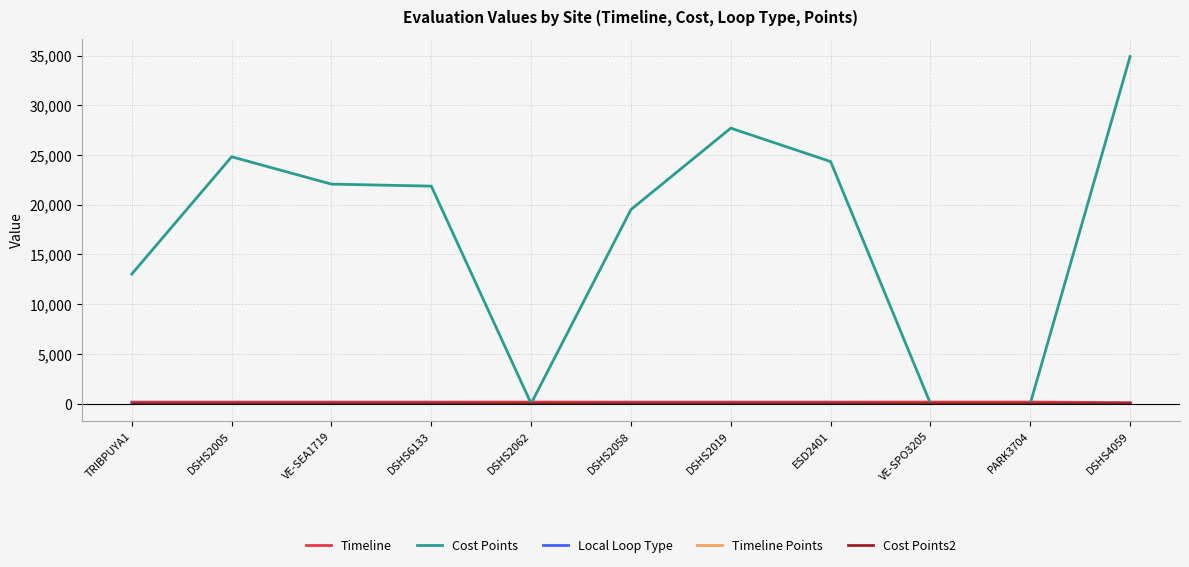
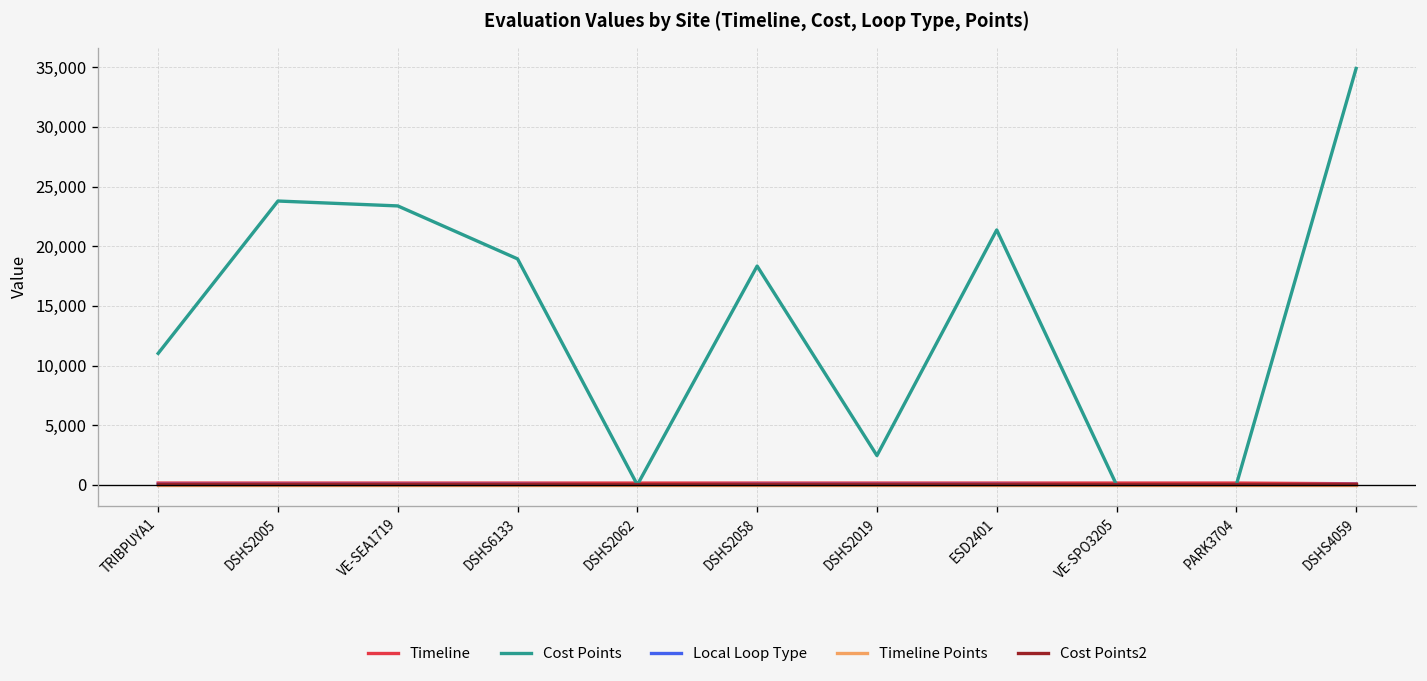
Cost Points, TRIBPUYA1: 13,000 -> 11,000
Cost Points, DSHS2005: 25,000 -> 24,000
Cost Points, VE-SEA1719: 22,000 -> 23,000
Cost Points, DSHS6133: 22,000 -> 19,000
Cost Points, DSHS2058: 20,000 -> 18,000
Cost Points, DSHS2019: 28,000 -> 2,000
Cost Points, ESD2401: 24,000 -> 21,000
